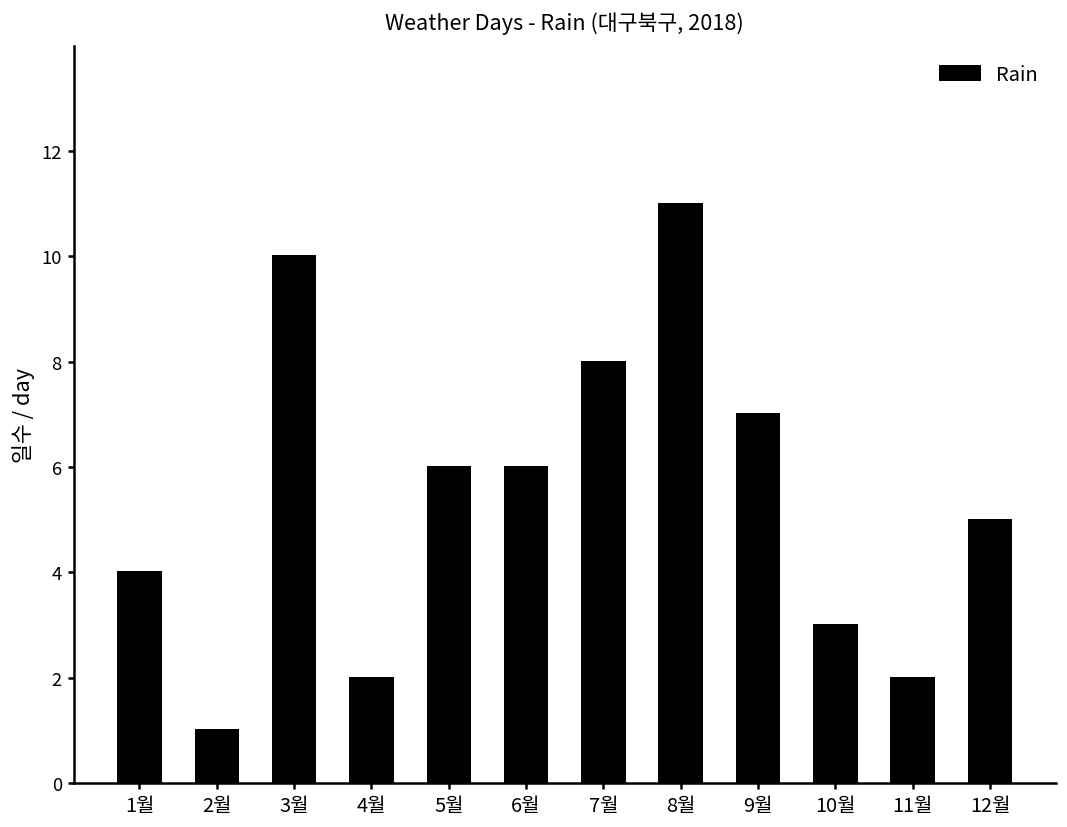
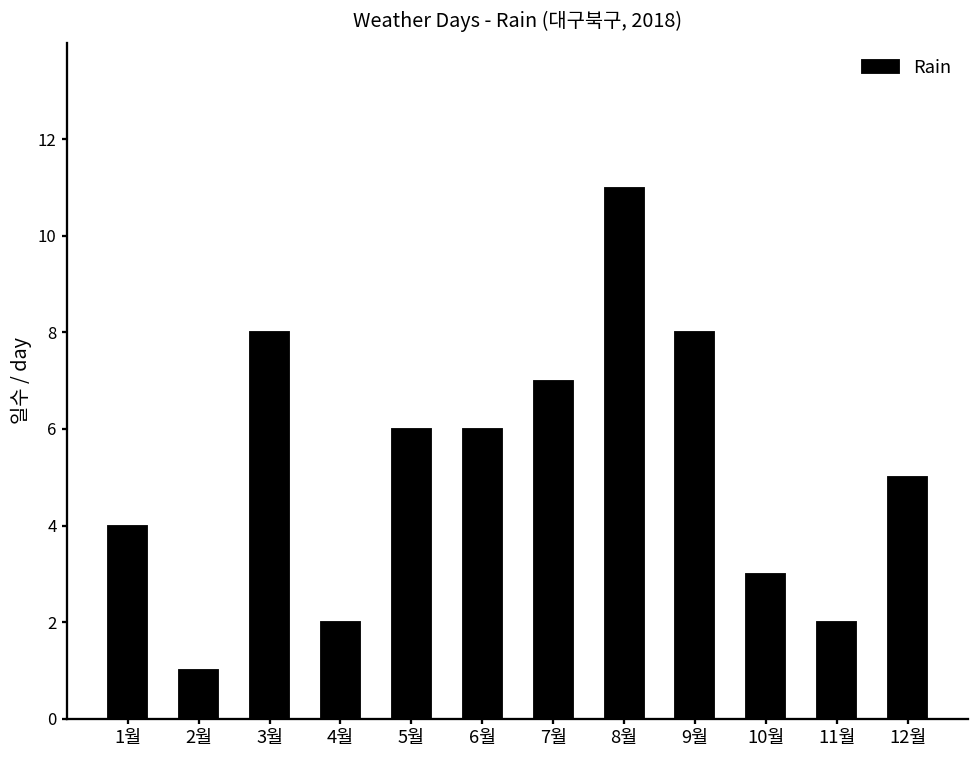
3월: 10 -> 8
7월: 8 -> 7
9월: 7 -> 8
